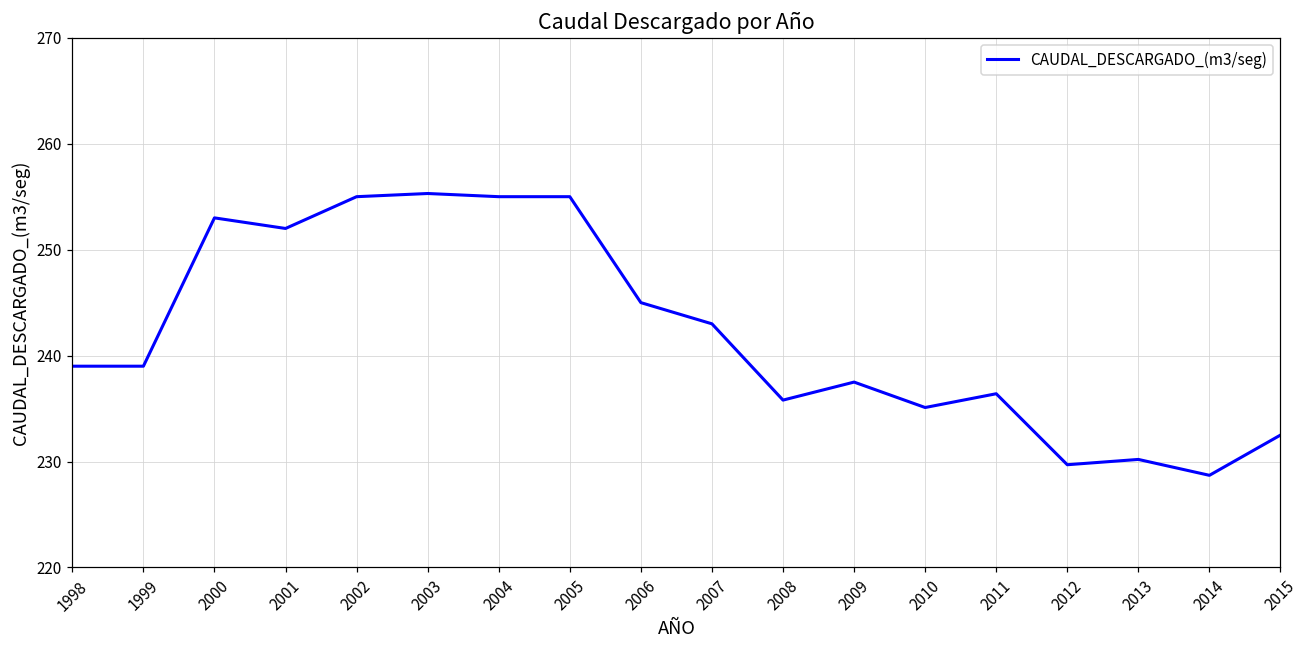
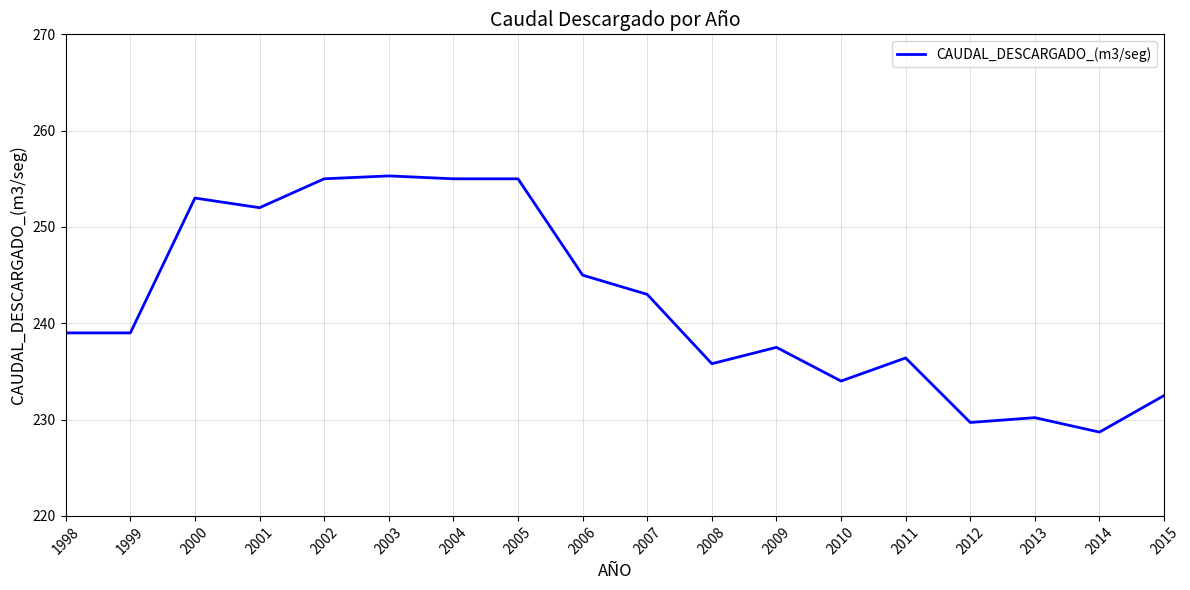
2010: 235 -> 234
